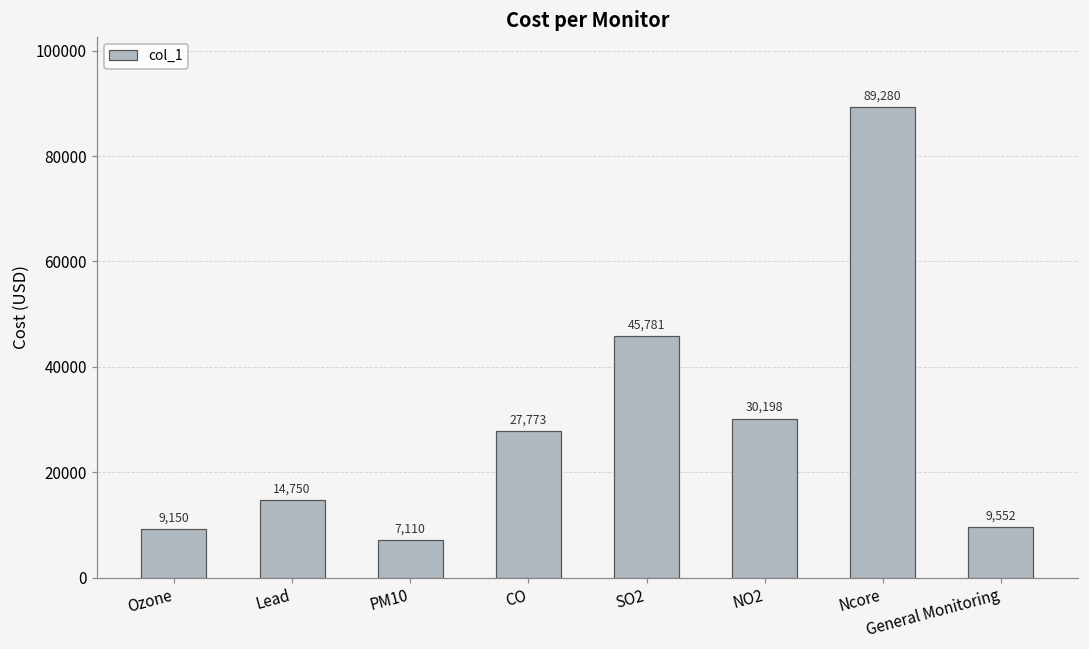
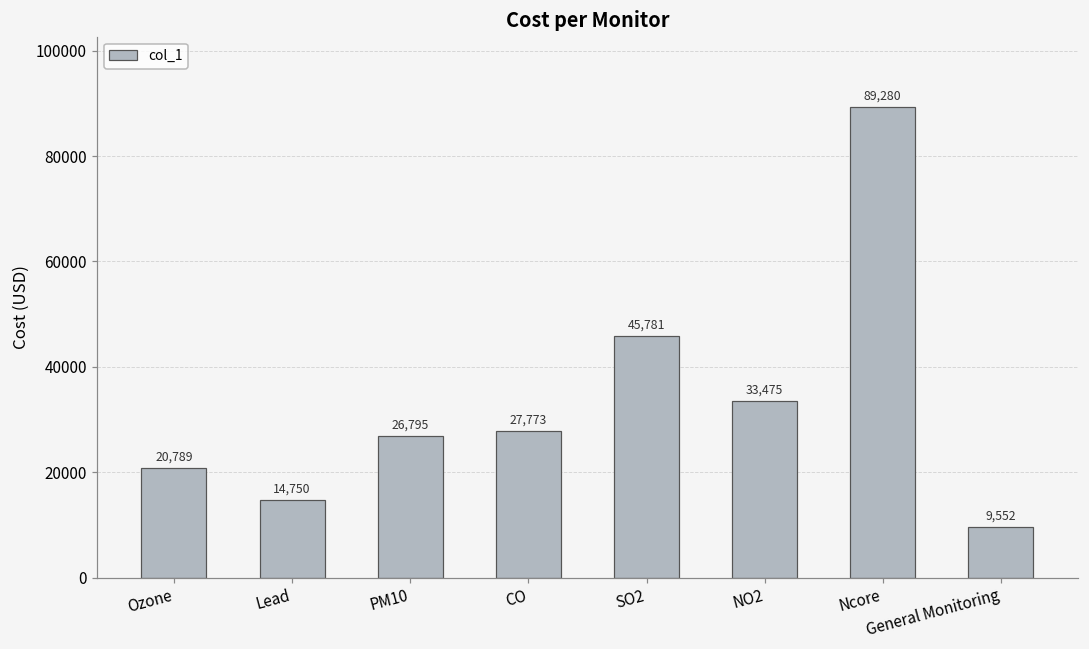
Ozone: 9,150 -> 20,789
PM10: 7,110 -> 26,795
NO2: 30,198 -> 33,475
